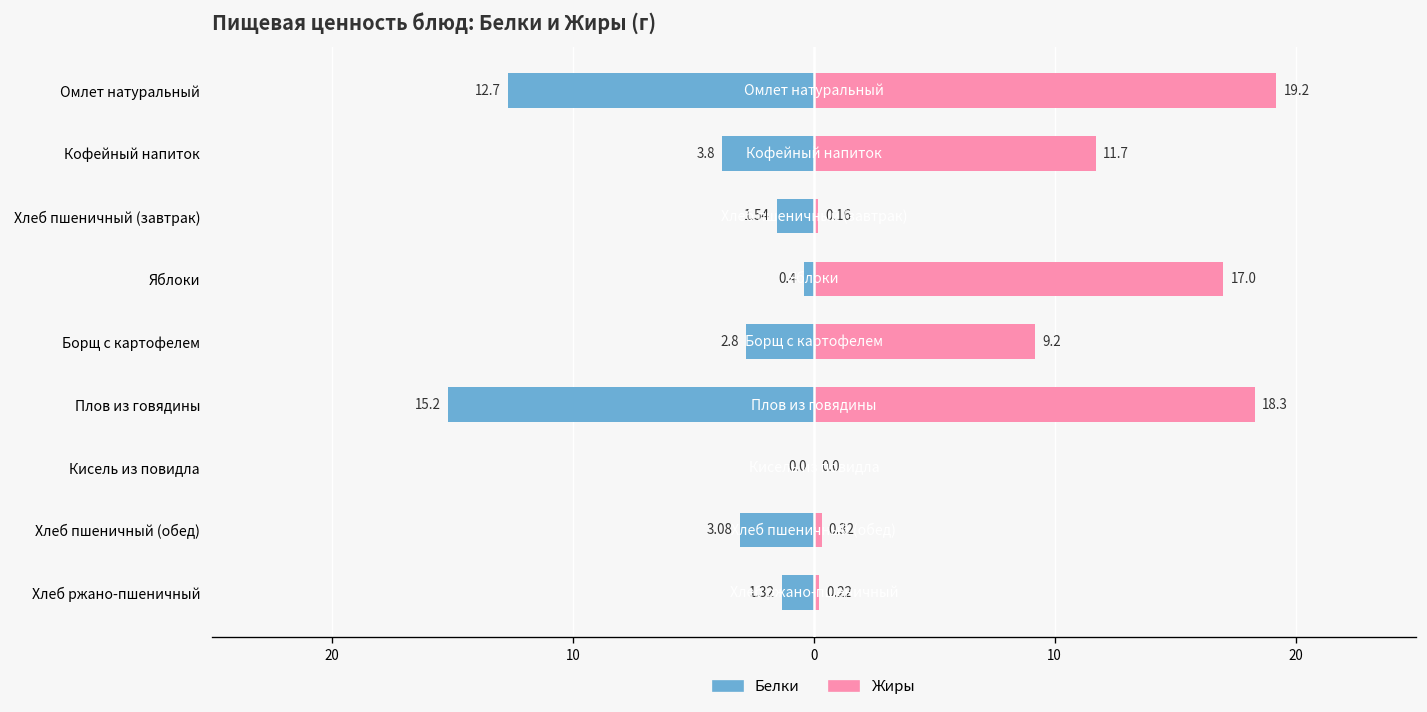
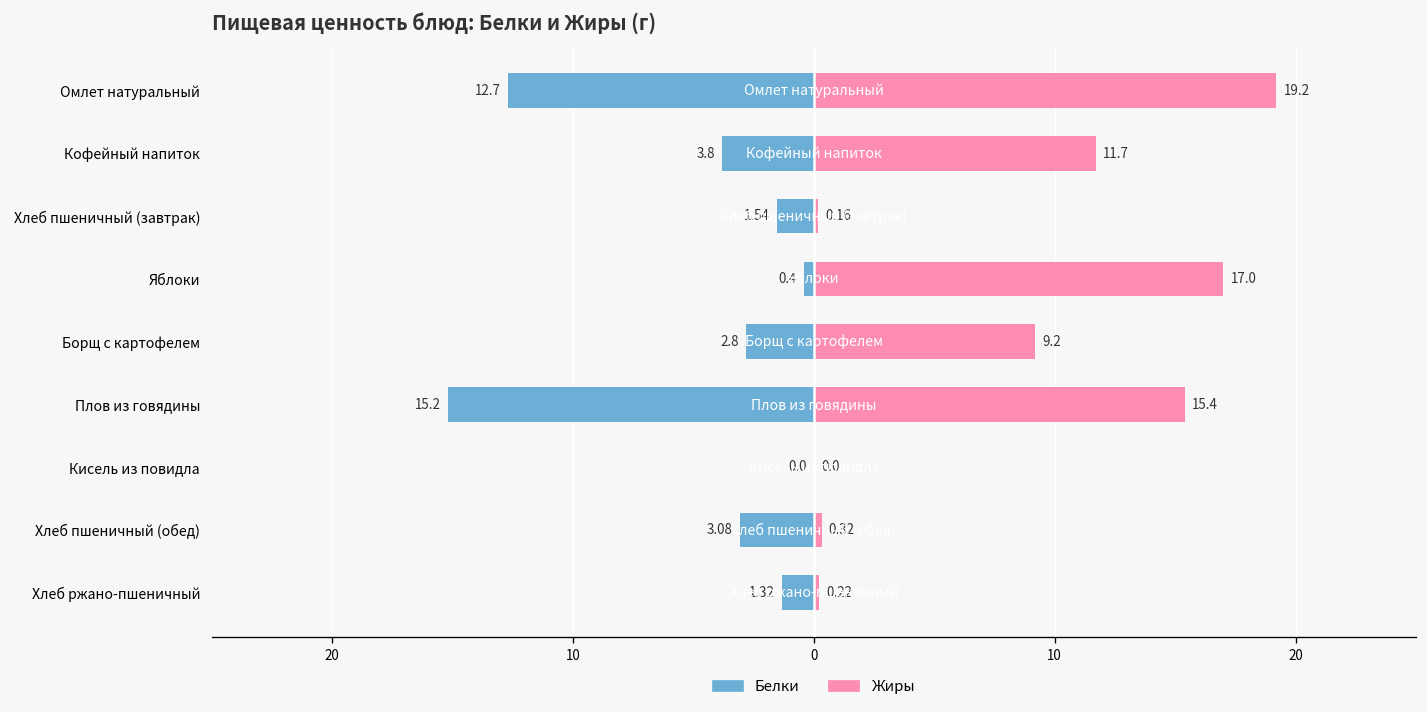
Жиры, Плов из говядины: 18.3 -> 15.4
